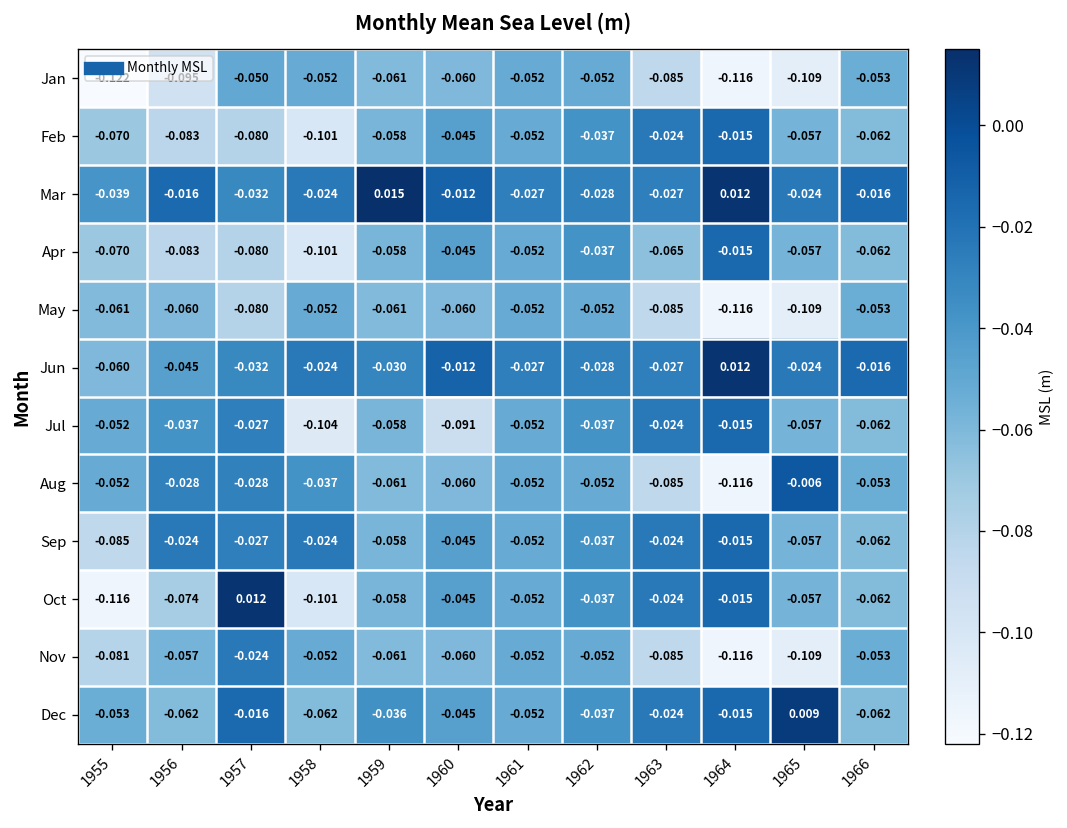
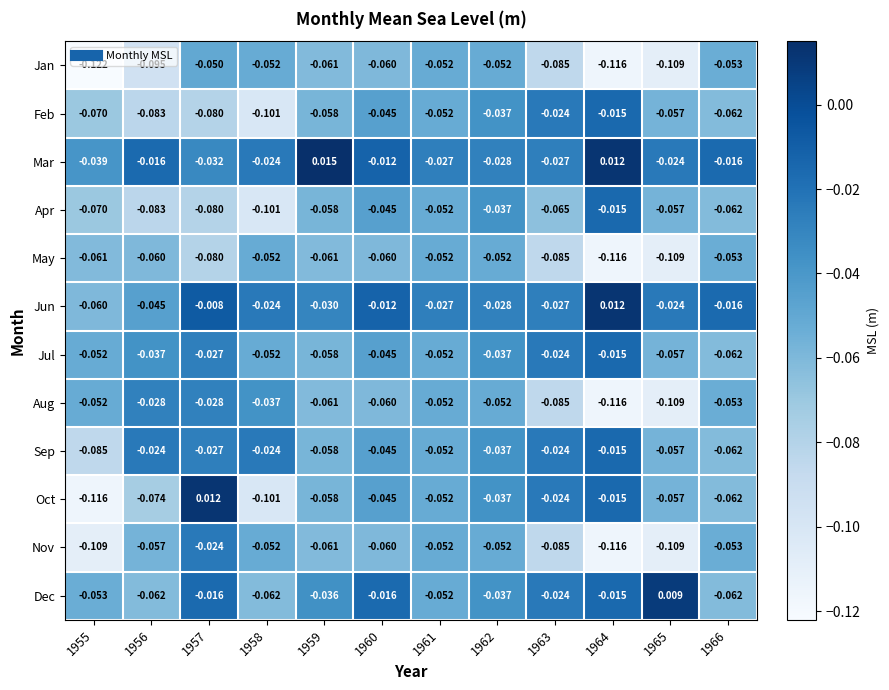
Jun, 1957: -0.032 -> -0.008
Jul, 1958: -0.104 -> -0.052
Jul, 1960: -0.091 -> -0.045
Aug, 1965: -0.006 -> -0.109
Nov, 1955: -0.081 -> -0.109
Dec, 1960: -0.045 -> -0.016
